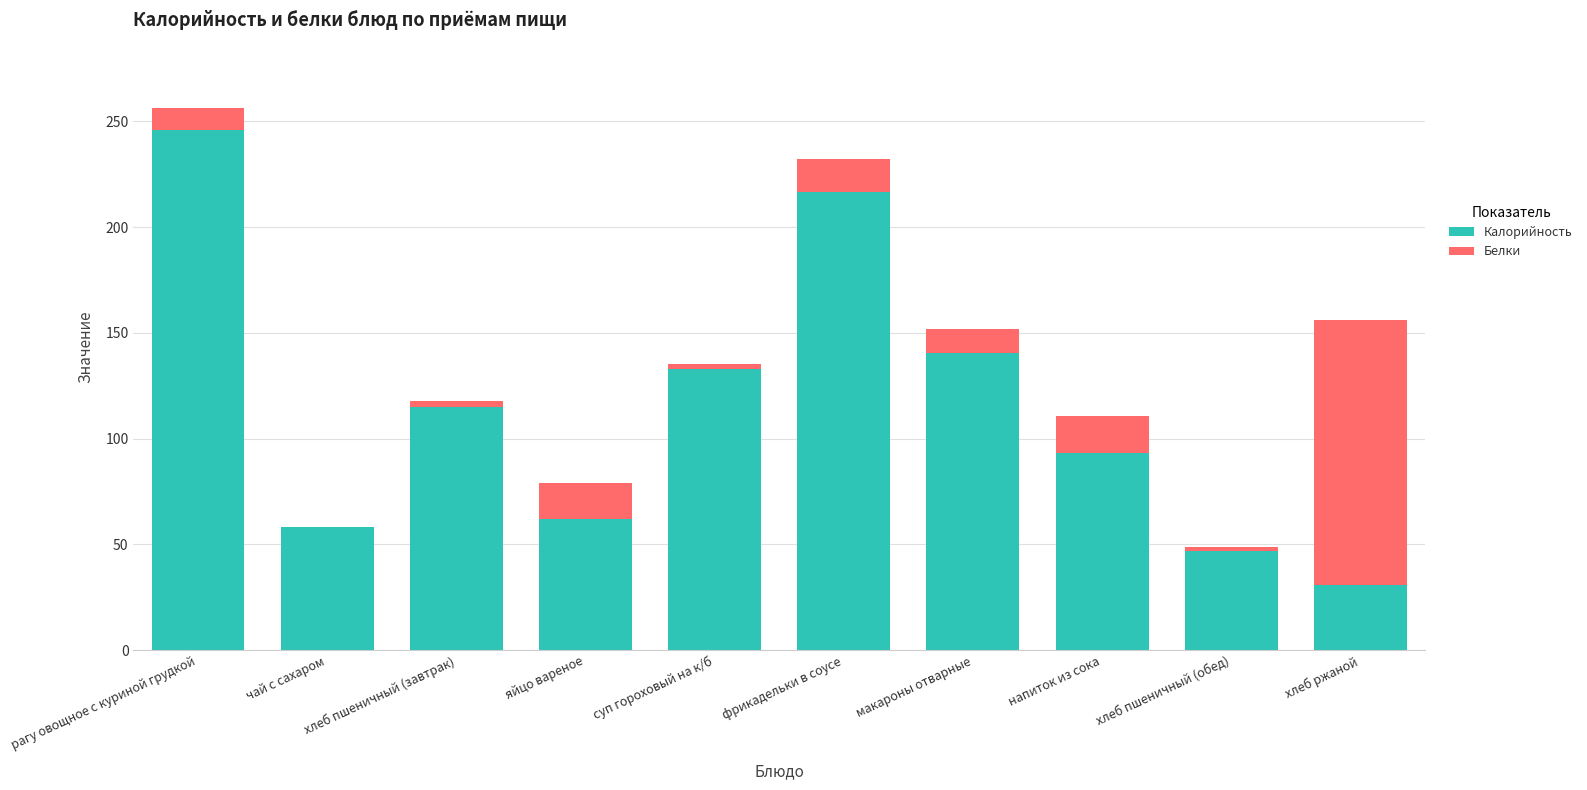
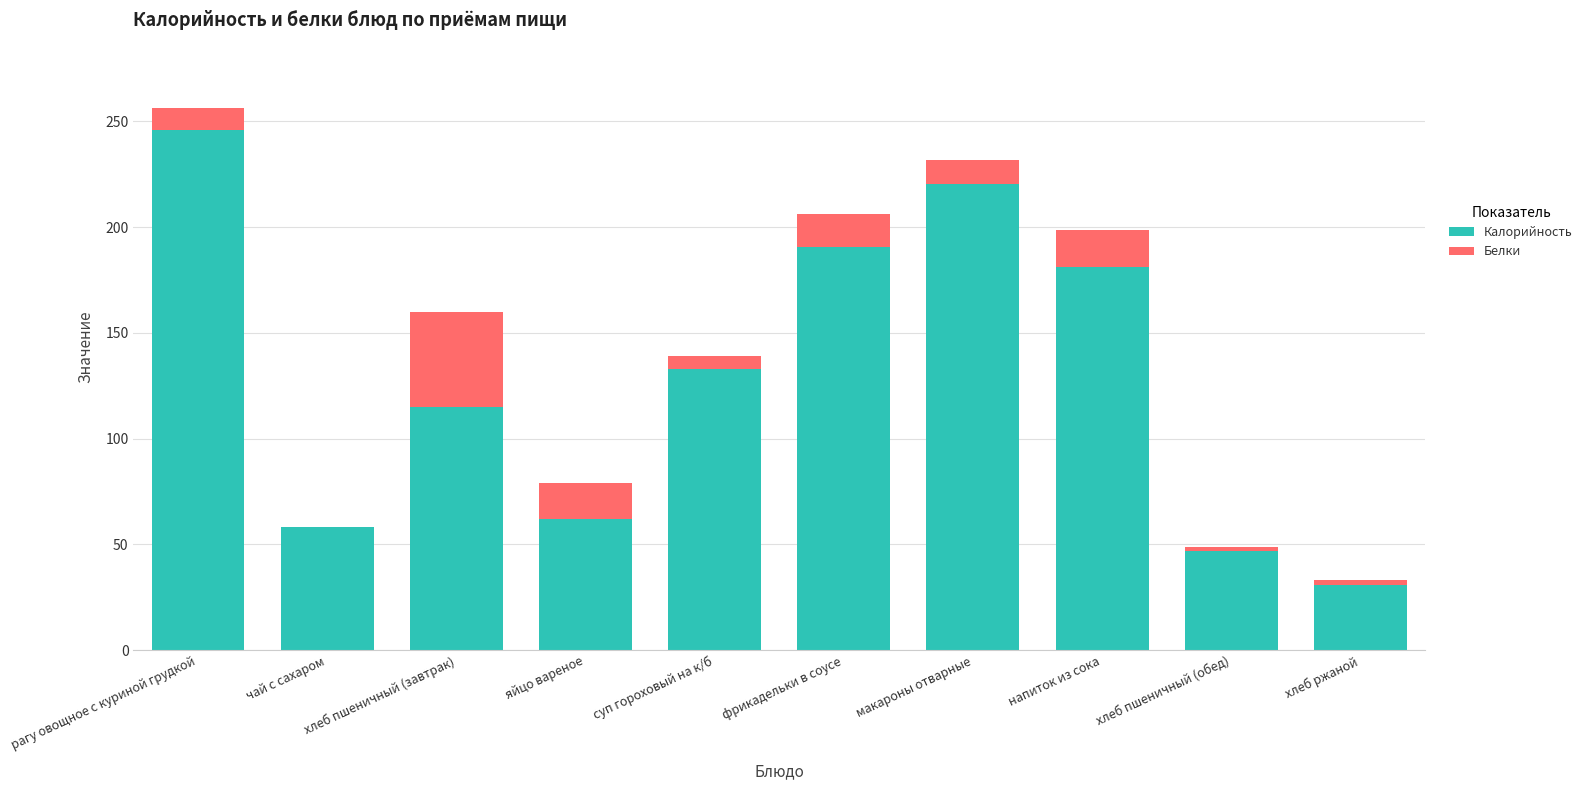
Белки, хлеб пшеничный (завтрак): 3 -> 45
Белки, суп гороховый на к/б: 2 -> 6
Калорийность, фрикадельки в соусе: 217 -> 191
Калорийность, макароны отварные: 141 -> 221
Калорийность, напиток из сока: 93 -> 181
Белки, хлеб ржаной: 125 -> 2
